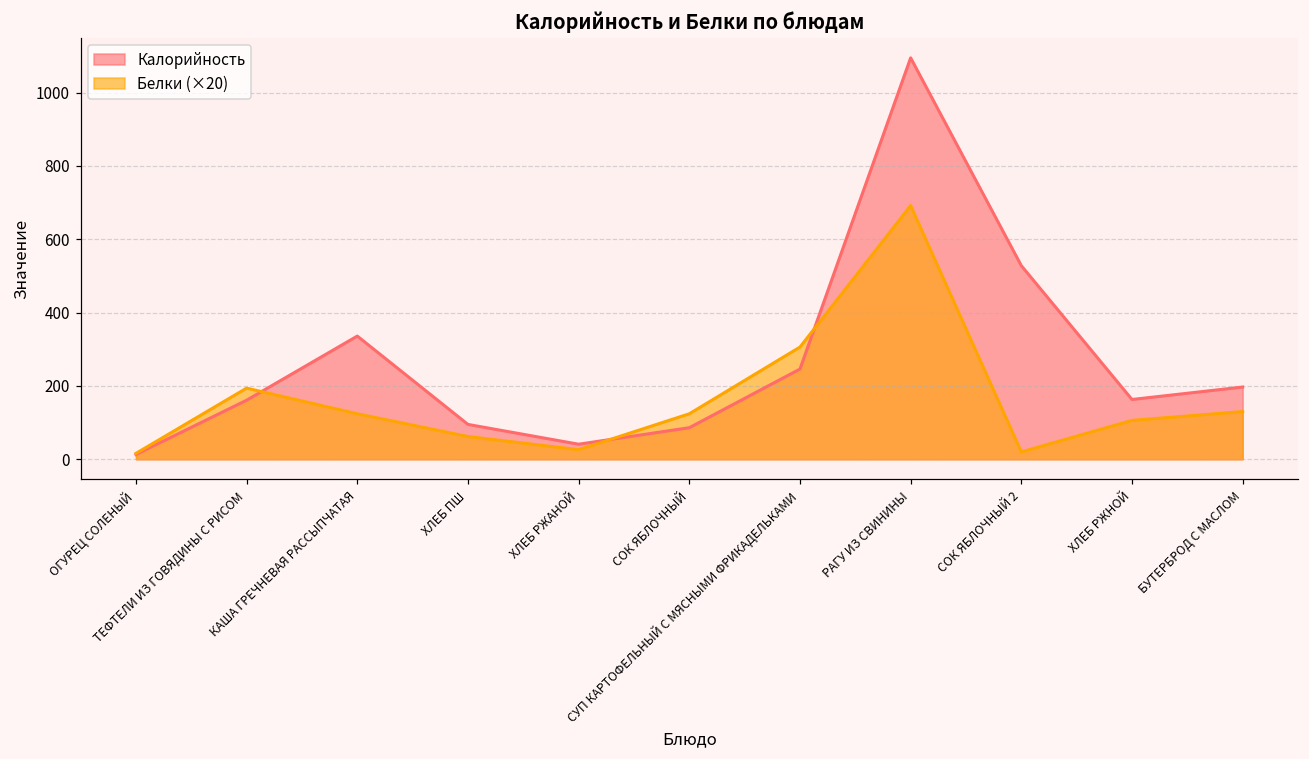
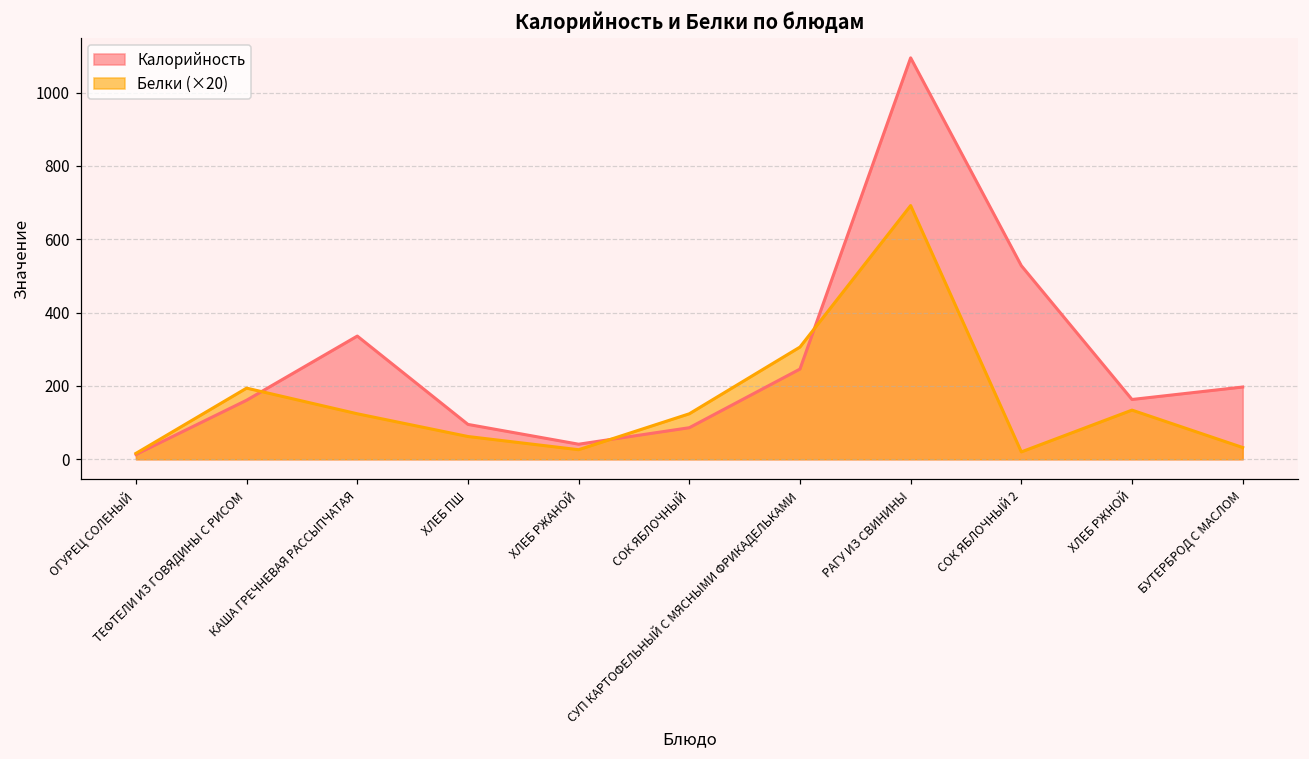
Белки (×20), ХЛЕБ РЖНОЙ: 110 -> 130
Белки (×20), БУТЕРБРОД С МАСЛОМ: 130 -> 30
